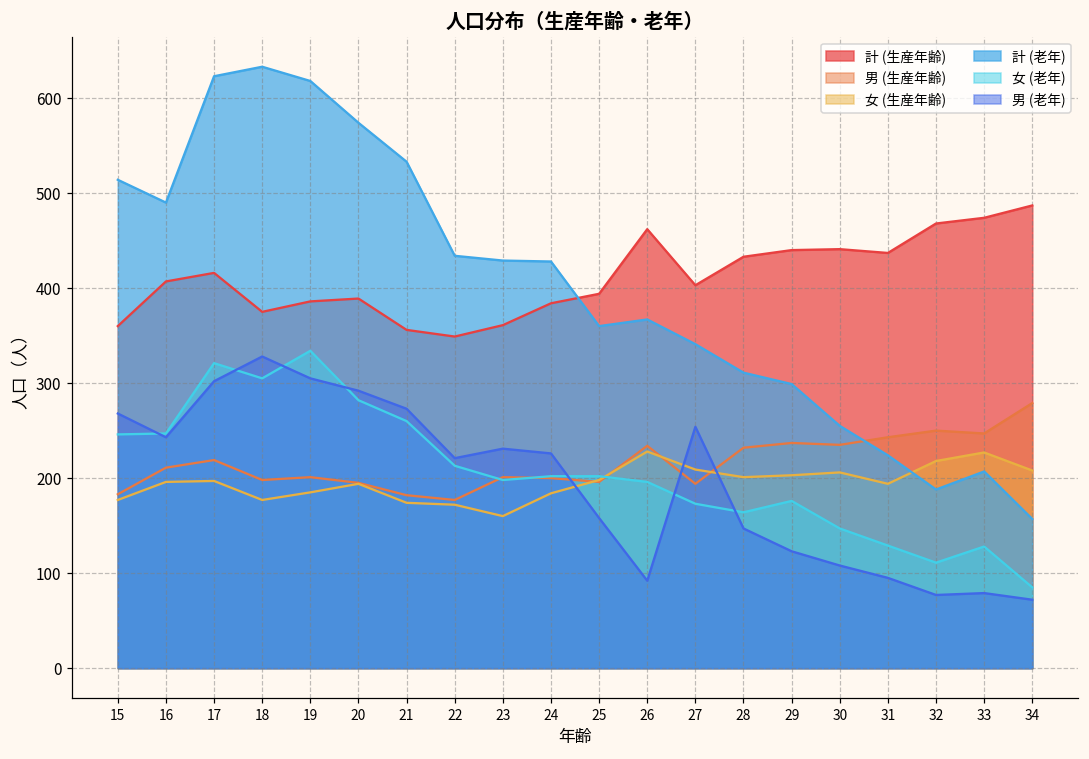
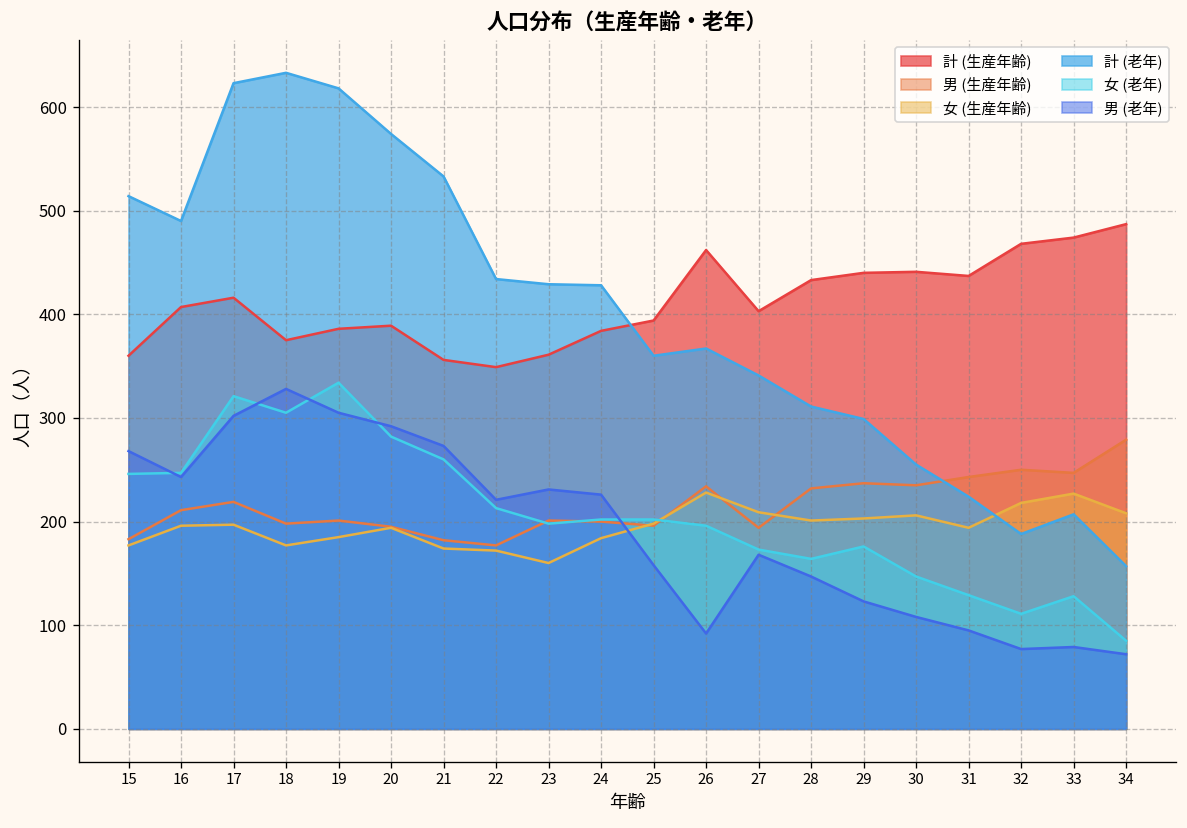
男 (老年), 27: 250 -> 170
